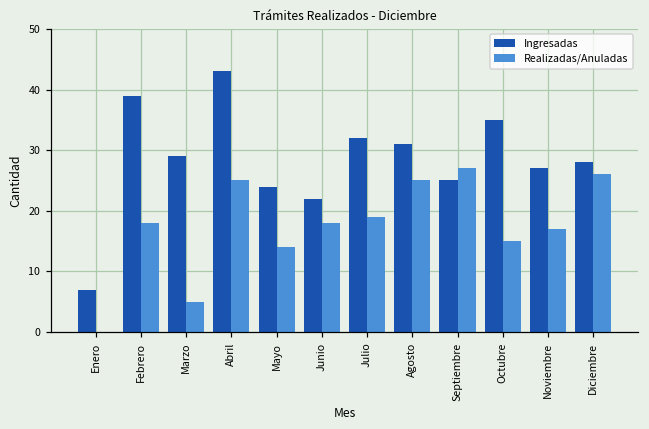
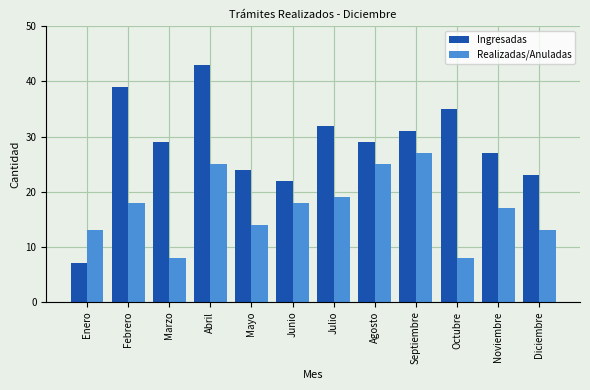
Realizadas/Anuladas, Enero: 0 -> 13
Realizadas/Anuladas, Marzo: 5 -> 8
Ingresadas, Agosto: 31 -> 29
Ingresadas, Septiembre: 25 -> 31
Realizadas/Anuladas, Octubre: 15 -> 8
Ingresadas, Diciembre: 28 -> 23
Realizadas/Anuladas, Diciembre: 26 -> 13
